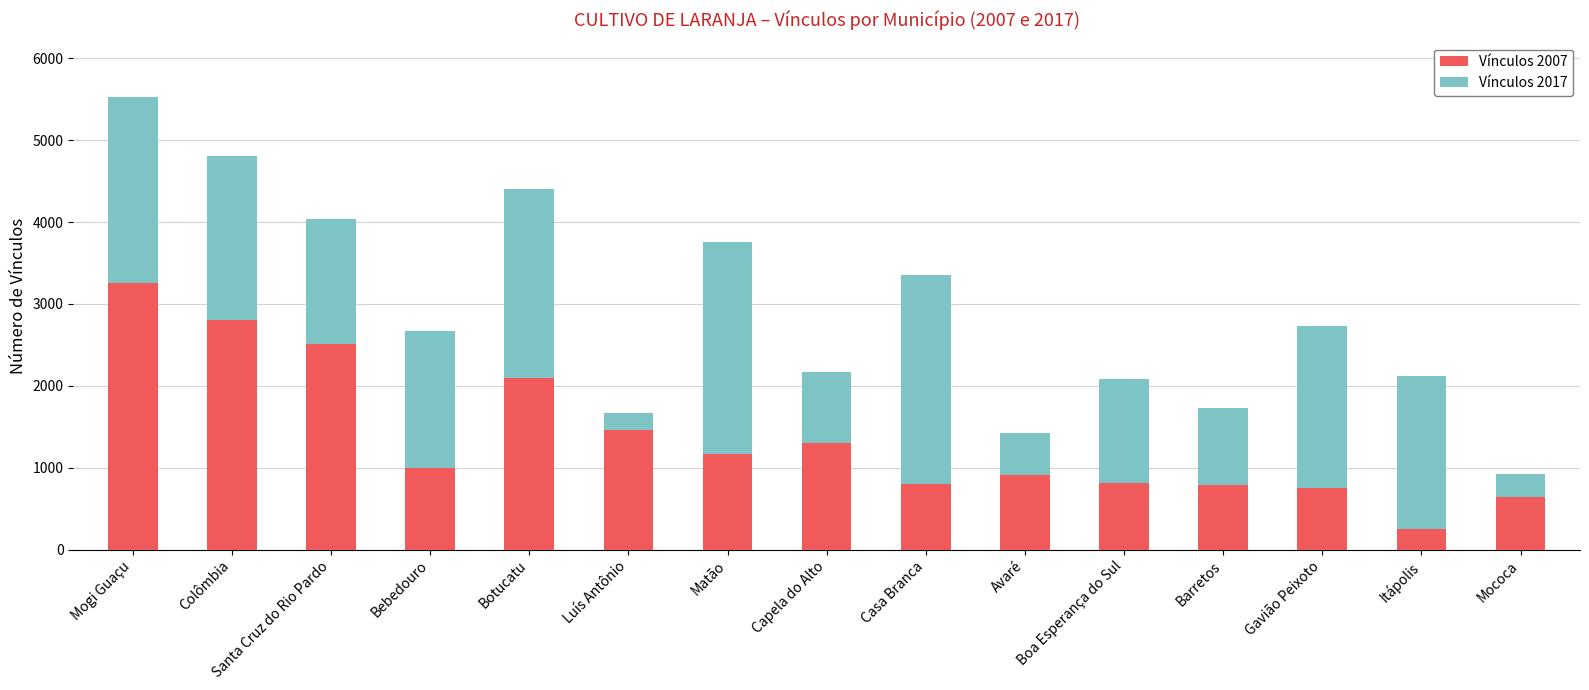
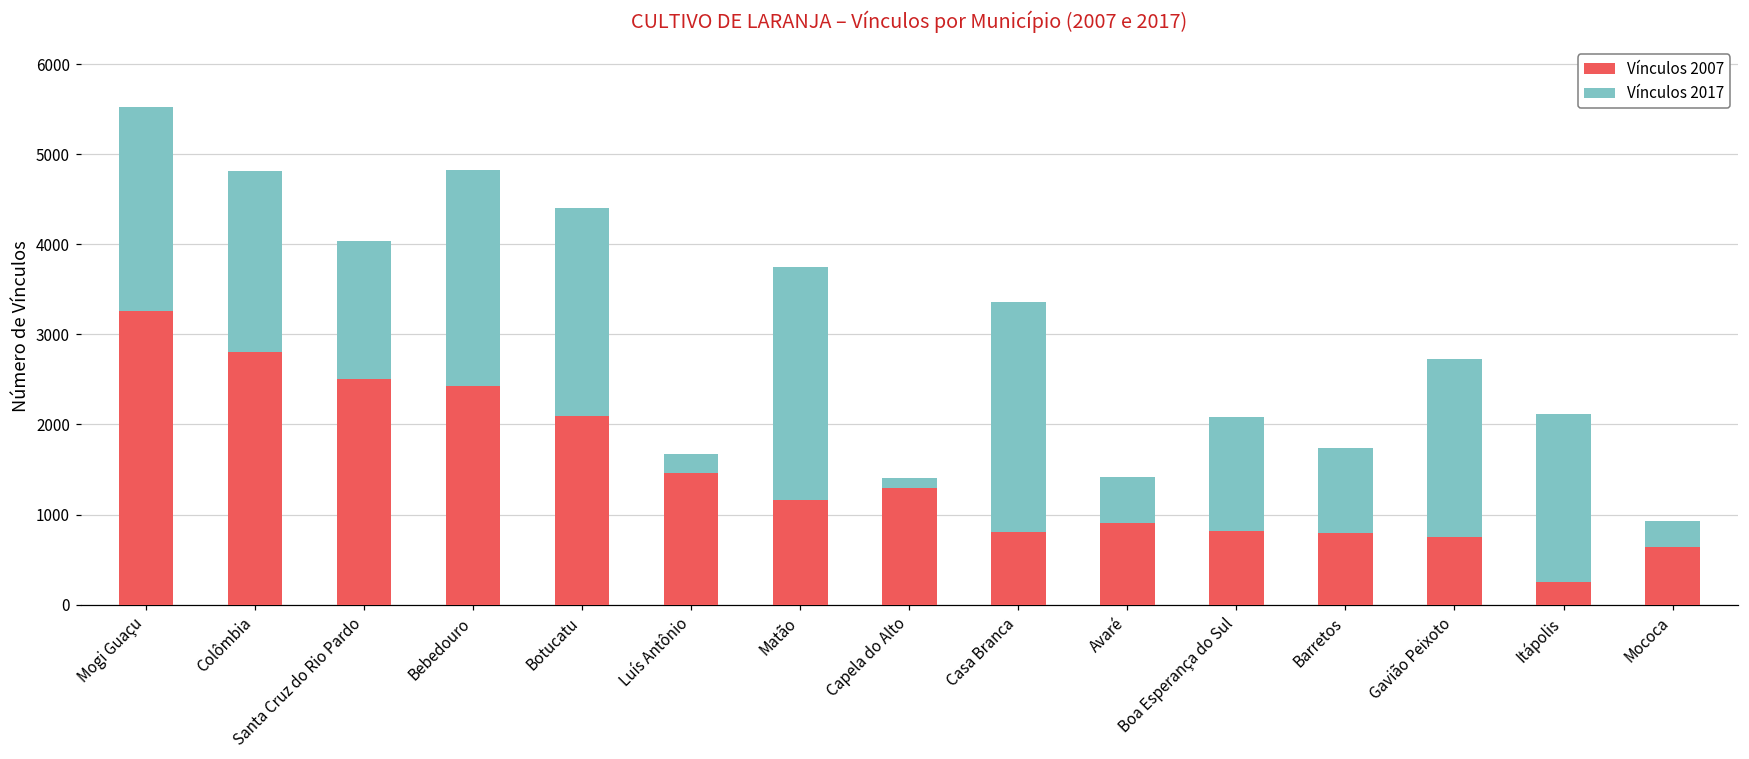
Vínculos 2007, Bebedouro: 1000 -> 2400
Vínculos 2017, Bebedouro: 1700 -> 2400
Vínculos 2017, Capela do Alto: 900 -> 100
